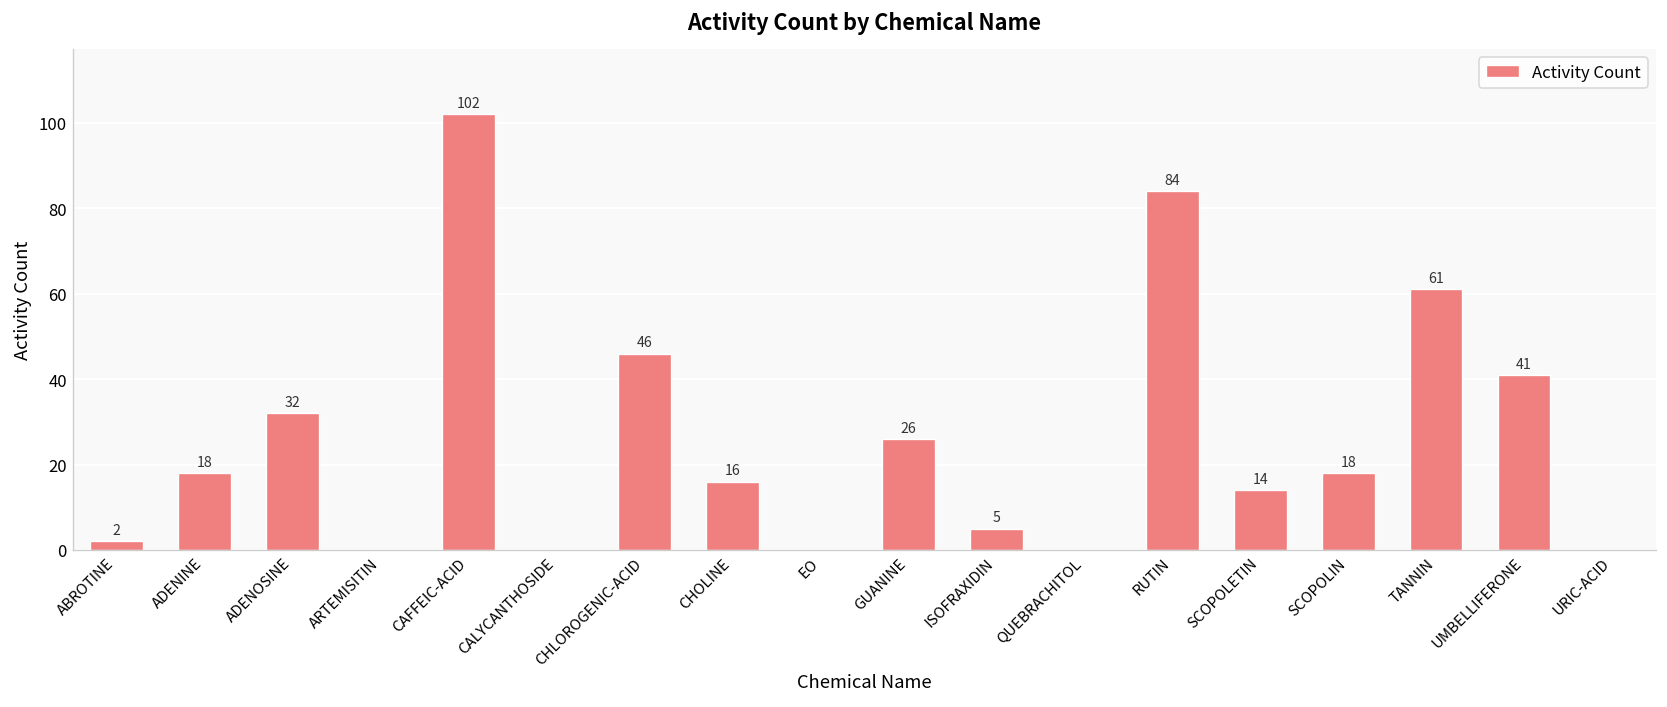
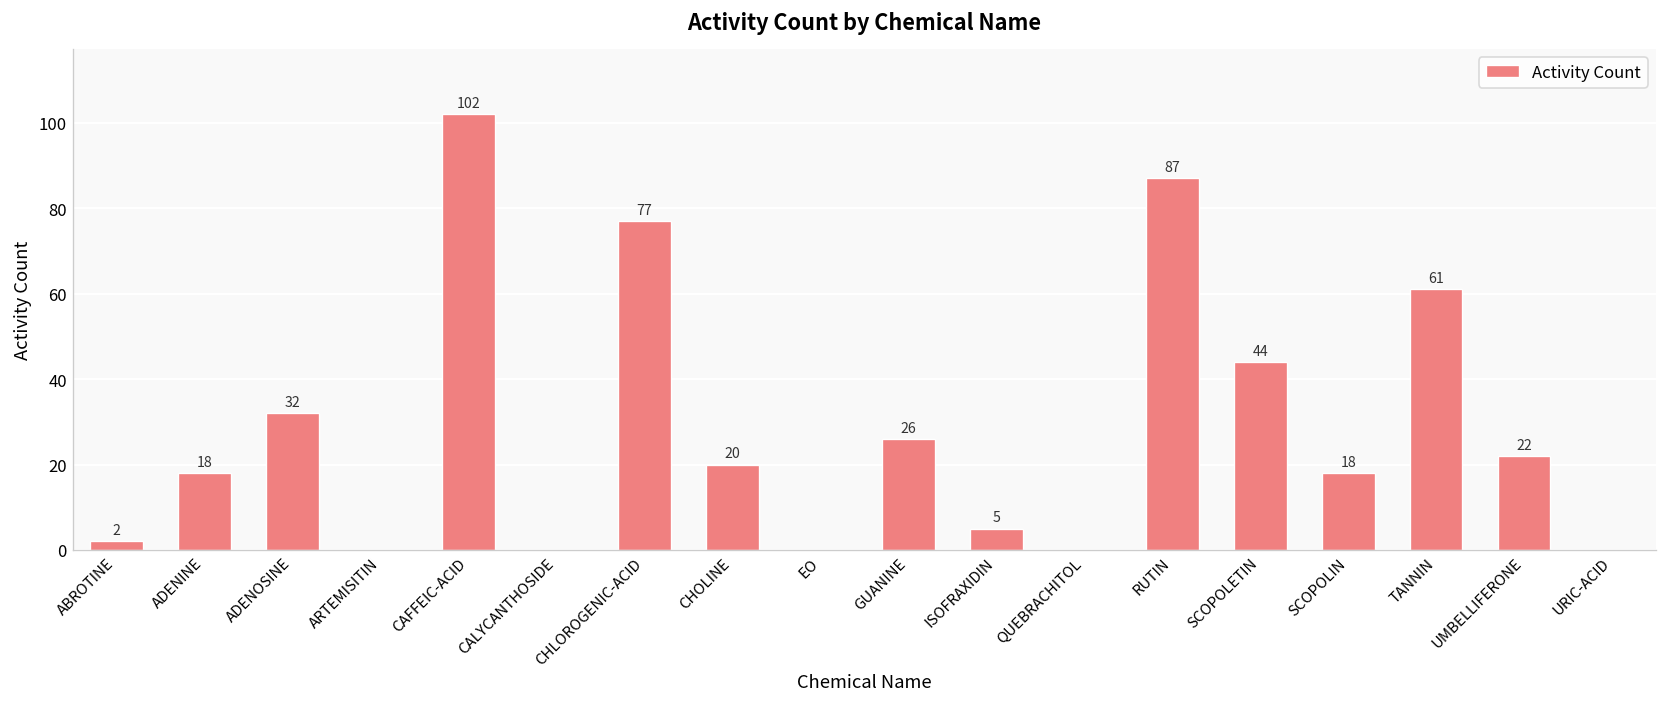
CHLOROGENIC-ACID: 46 -> 77
CHOLINE: 16 -> 20
RUTIN: 84 -> 87
SCOPOLETIN: 14 -> 44
UMBELLIFERONE: 41 -> 22
